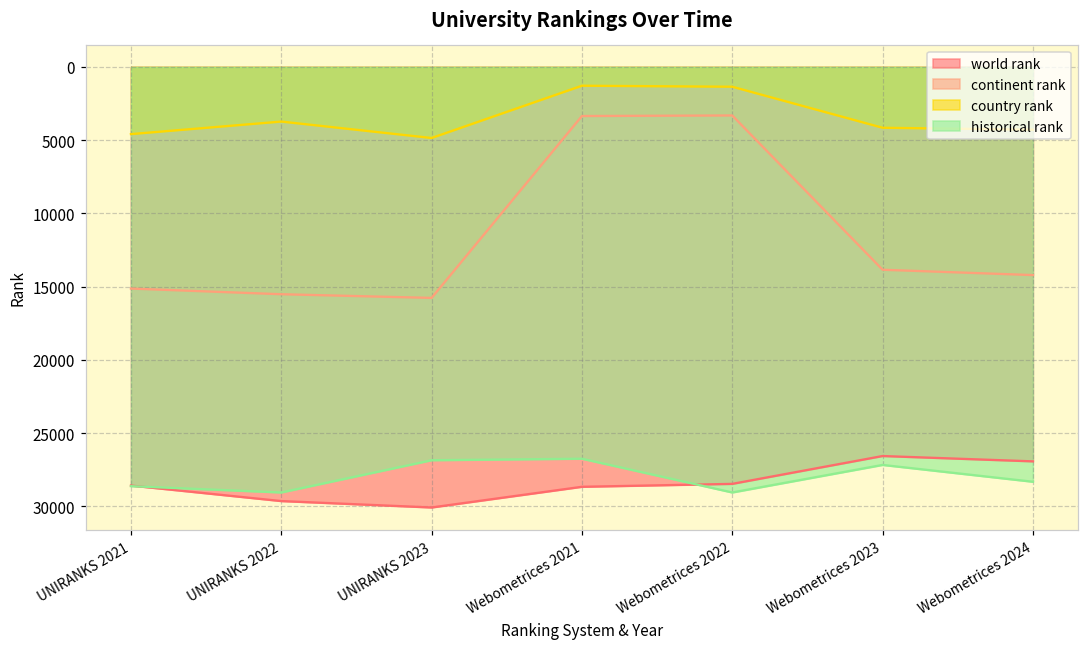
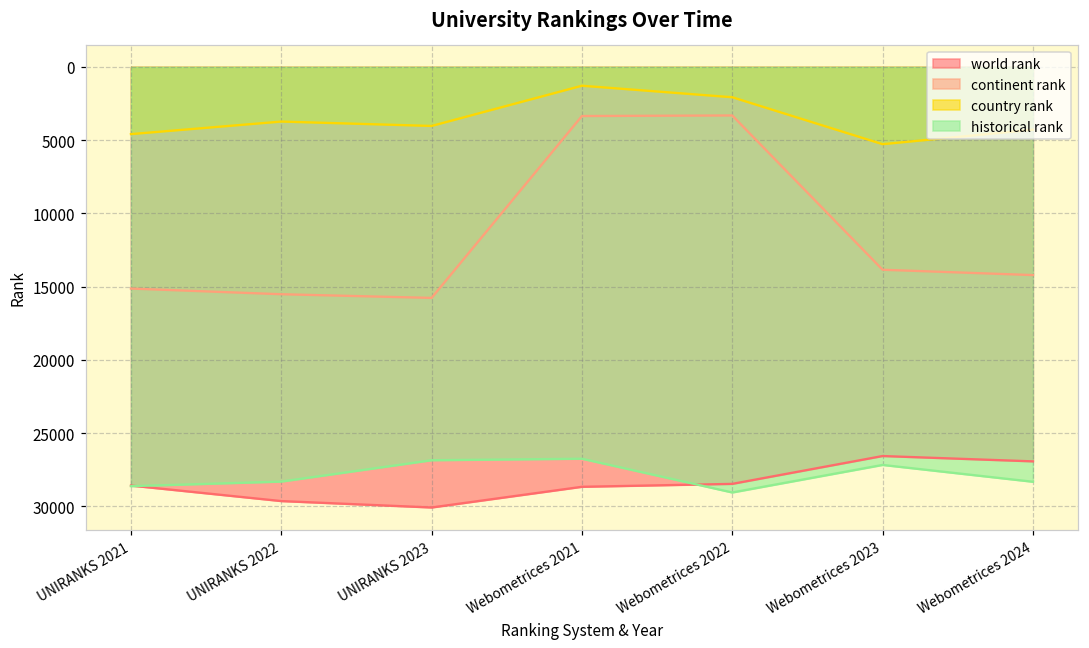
historical rank, UNIRANKS 2022: 29100 -> 28300
country rank, UNIRANKS 2023: 4900 -> 4000
country rank, Webometrices 2022: 1400 -> 2100
country rank, Webometrices 2023: 4200 -> 5300
